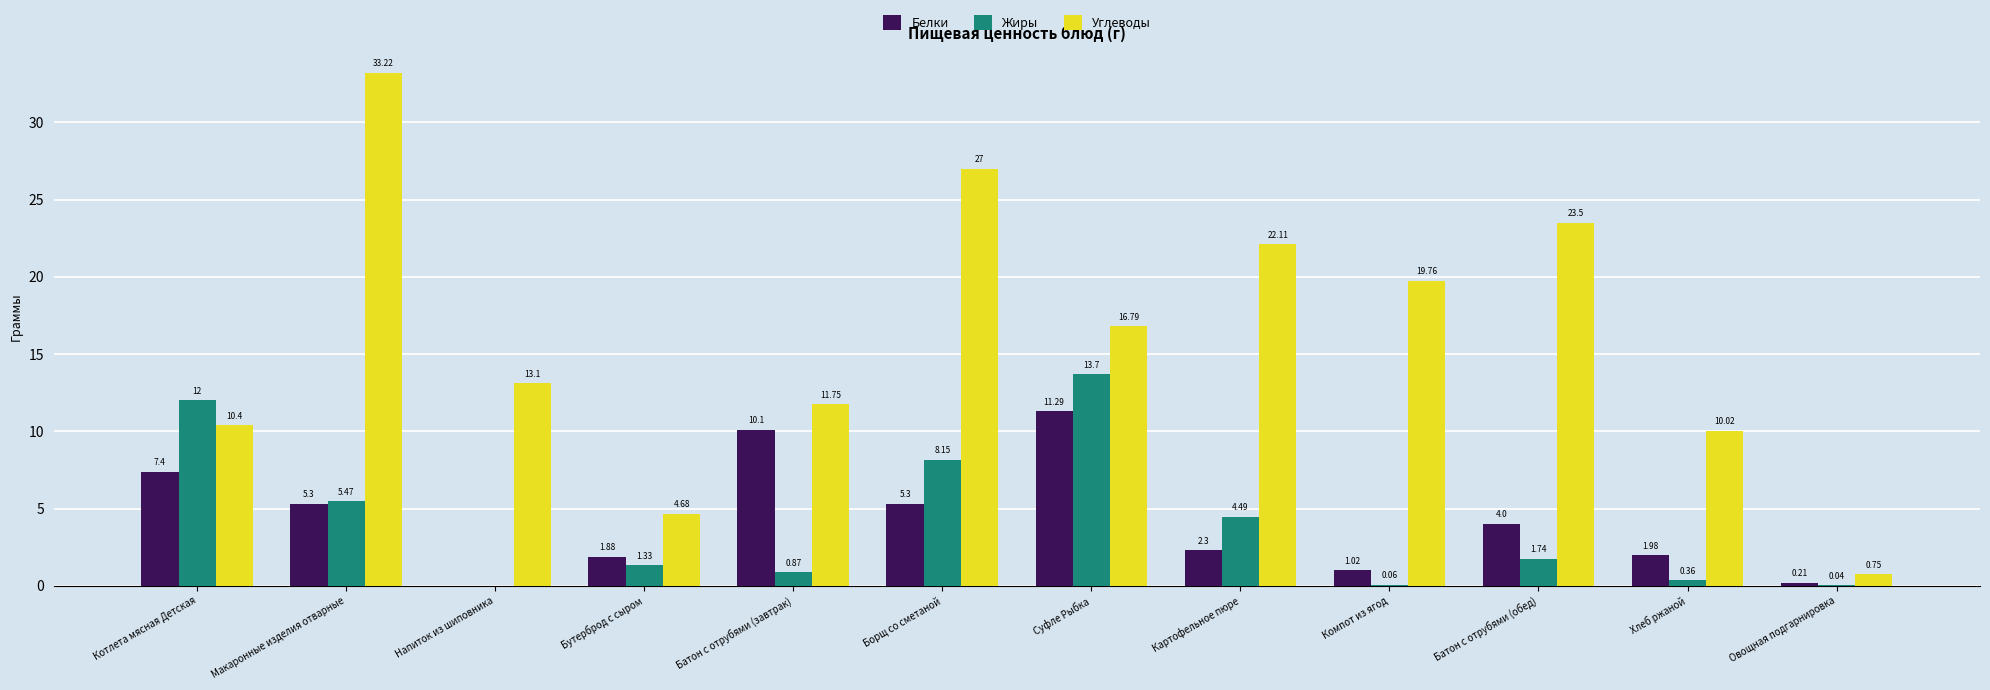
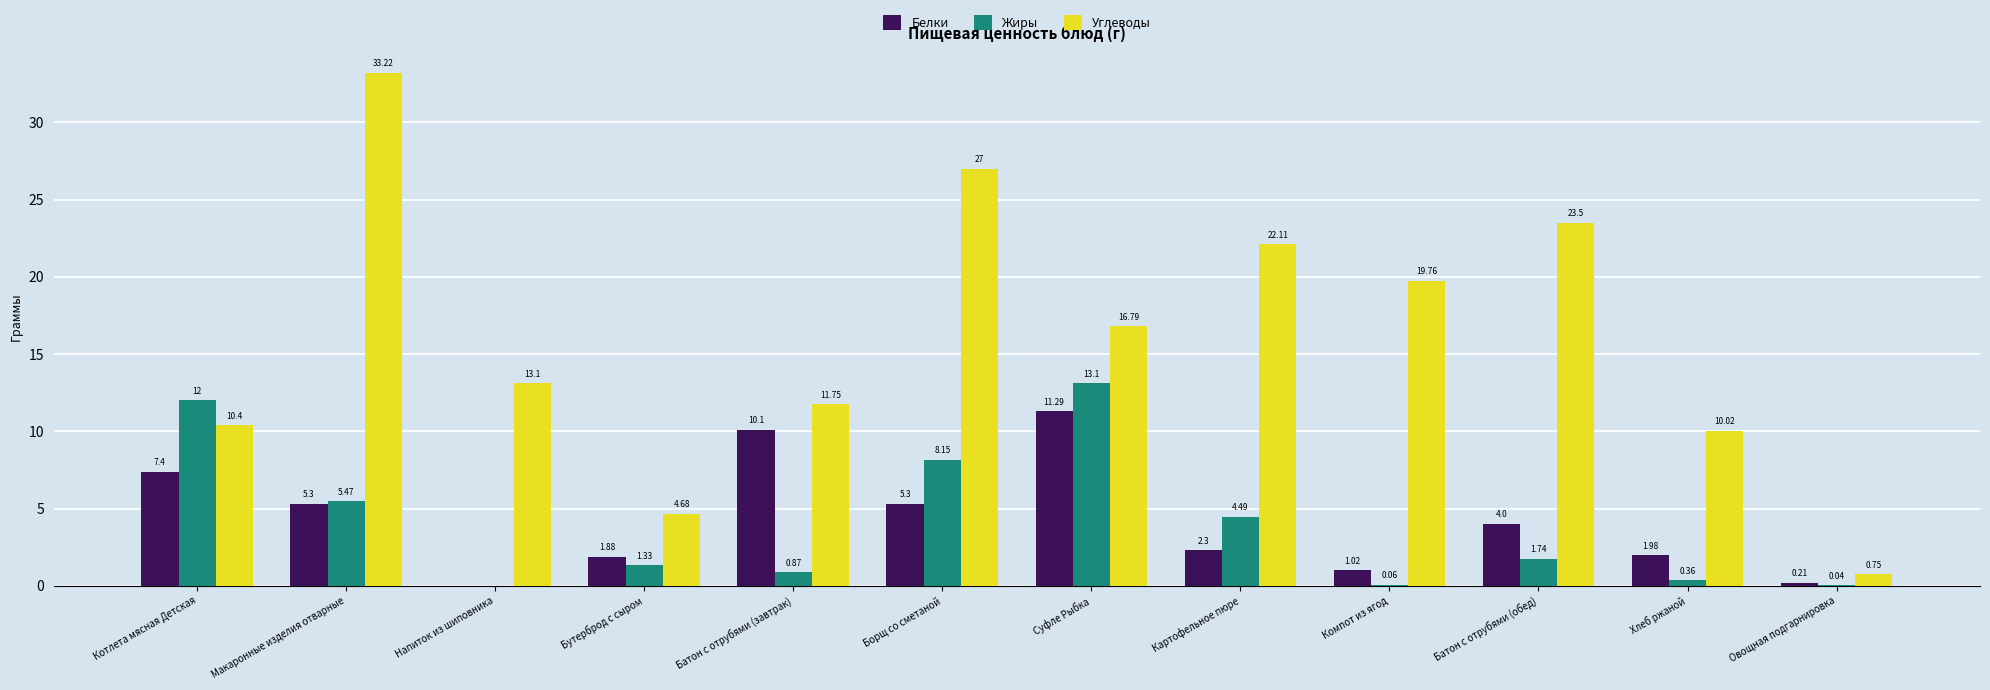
Жиры, Суфле Рыбка: 13.7 -> 13.1
